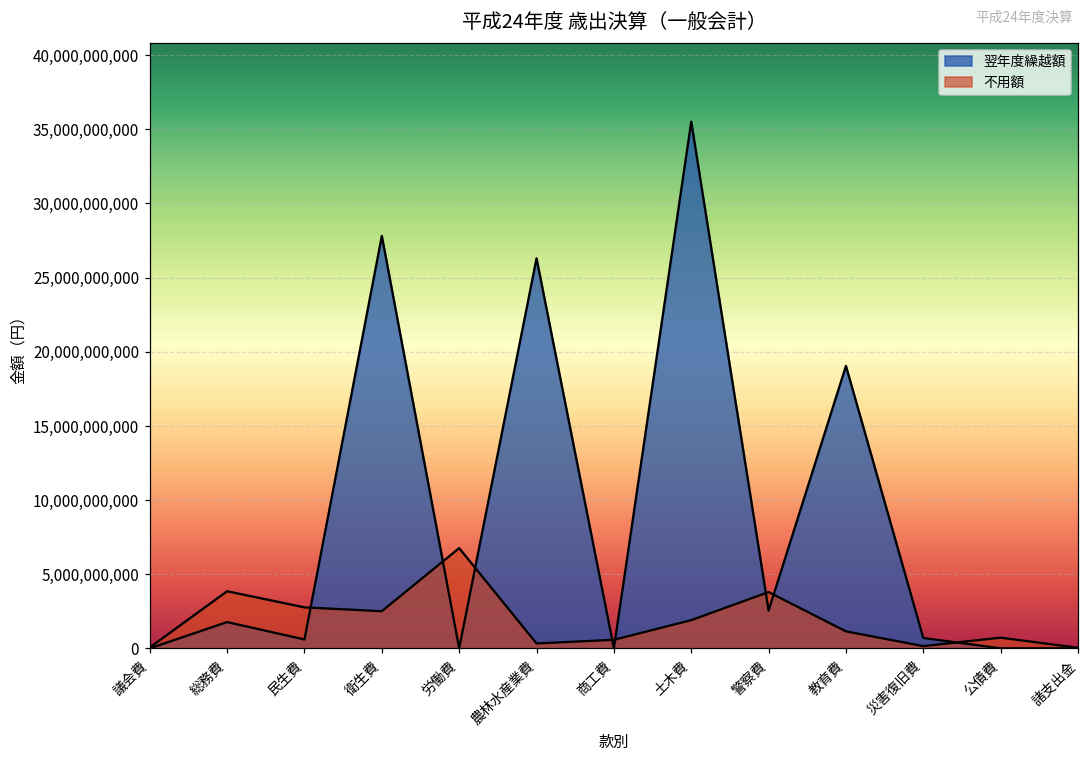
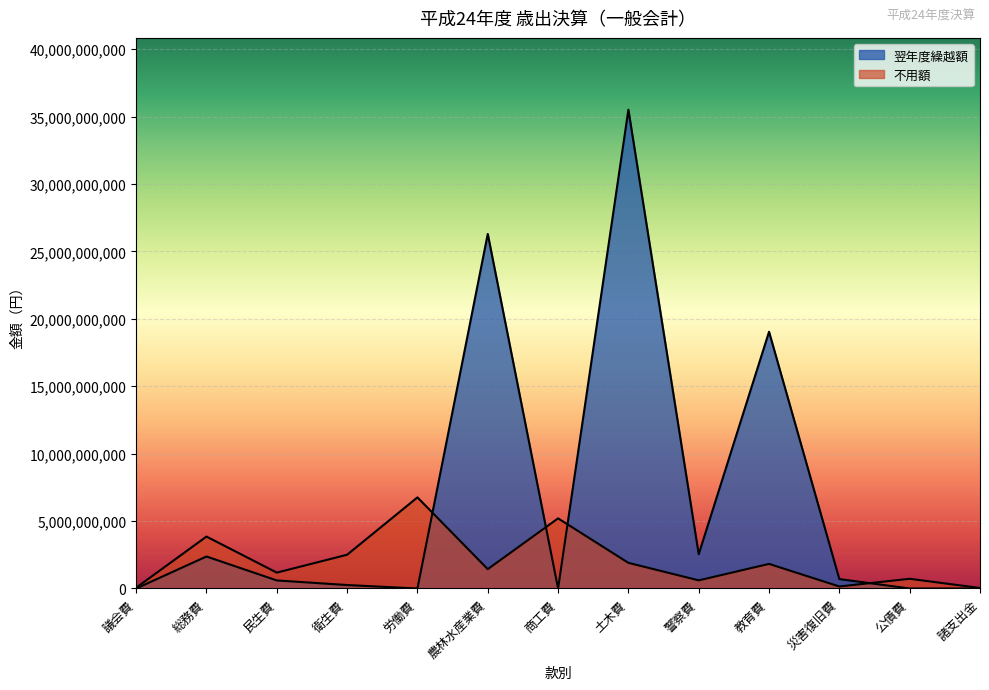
翌年度繰越額, 総務費: 1,800,000,000 -> 2,400,000,000
不用額, 民生費: 2,800,000,000 -> 1,200,000,000
翌年度繰越額, 衛生費: 27,800,000,000 -> 300,000,000
不用額, 農林水産業費: 300,000,000 -> 1,400,000,000
不用額, 商工費: 600,000,000 -> 5,200,000,000
不用額, 警察費: 3,800,000,000 -> 600,000,000
不用額, 教育費: 1,100,000,000 -> 1,800,000,000
